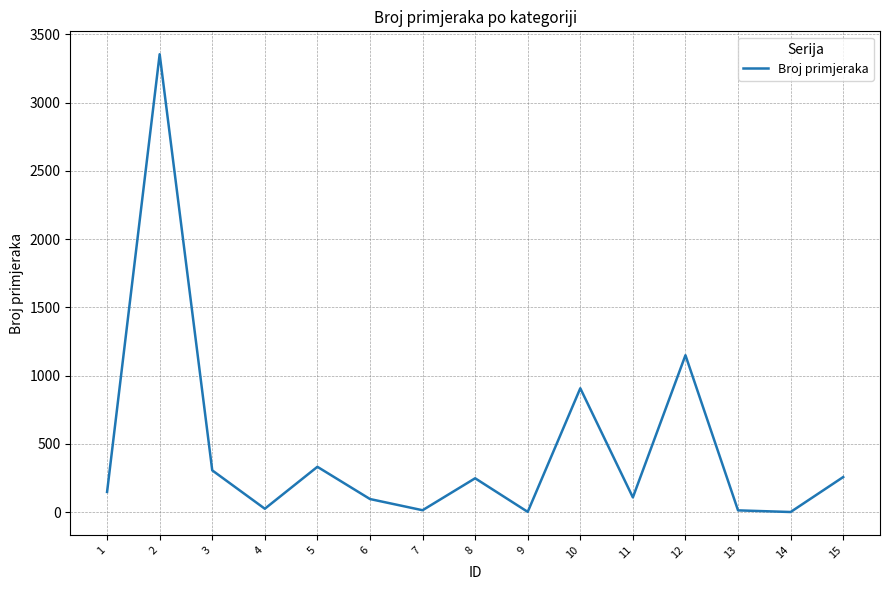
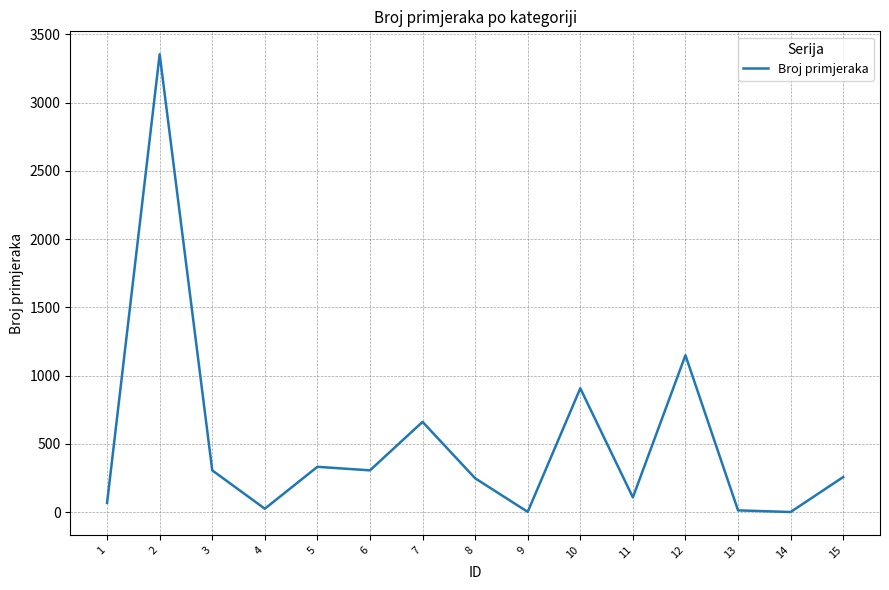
1: 150 -> 70
6: 100 -> 310
7: 20 -> 660
